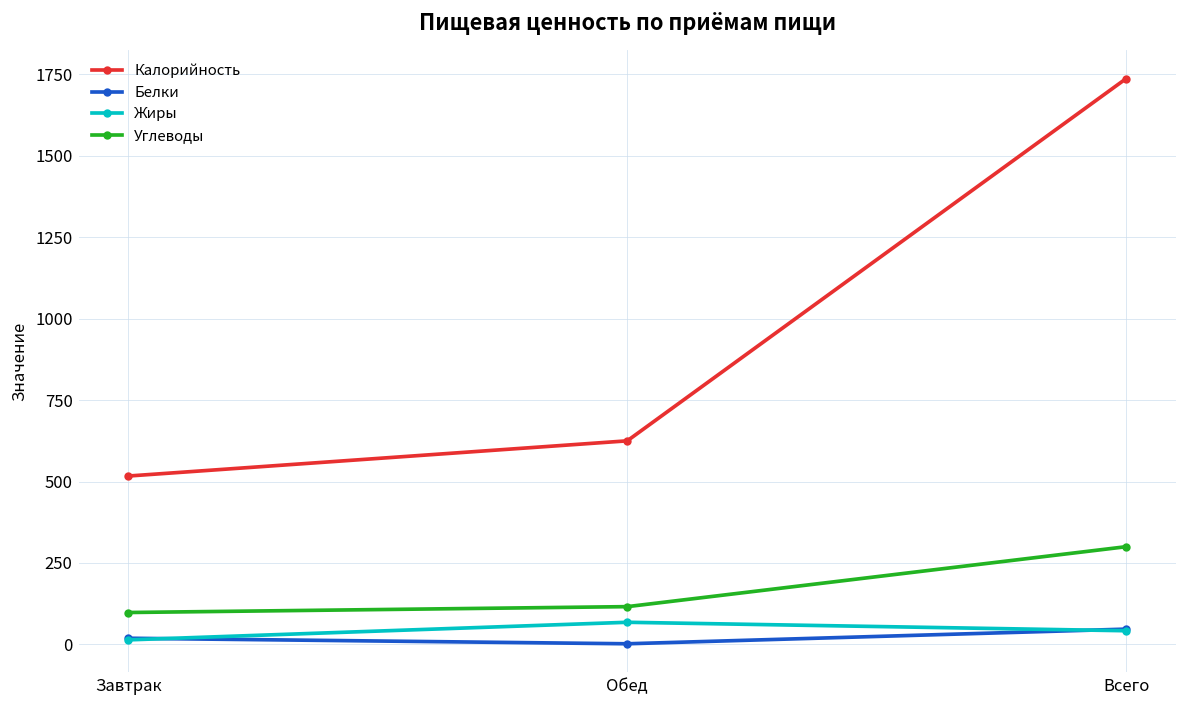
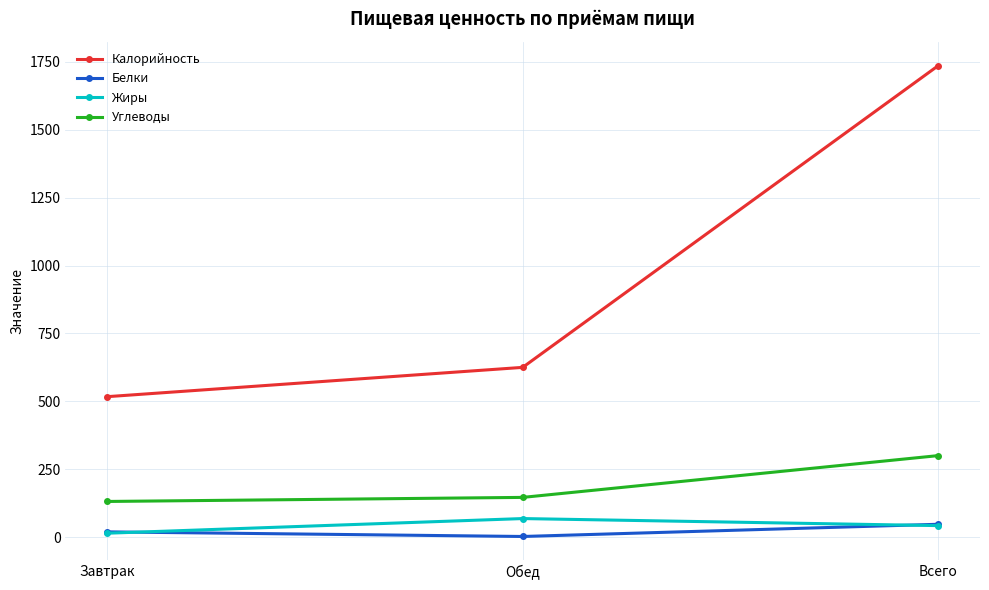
Углеводы, Завтрак: 100 -> 130
Углеводы, Обед: 120 -> 150
